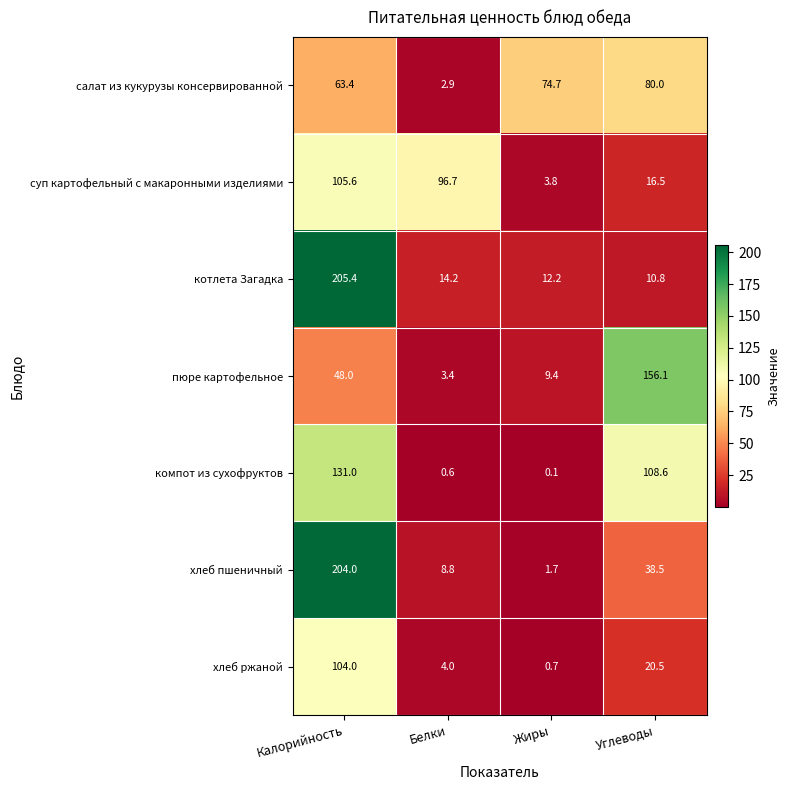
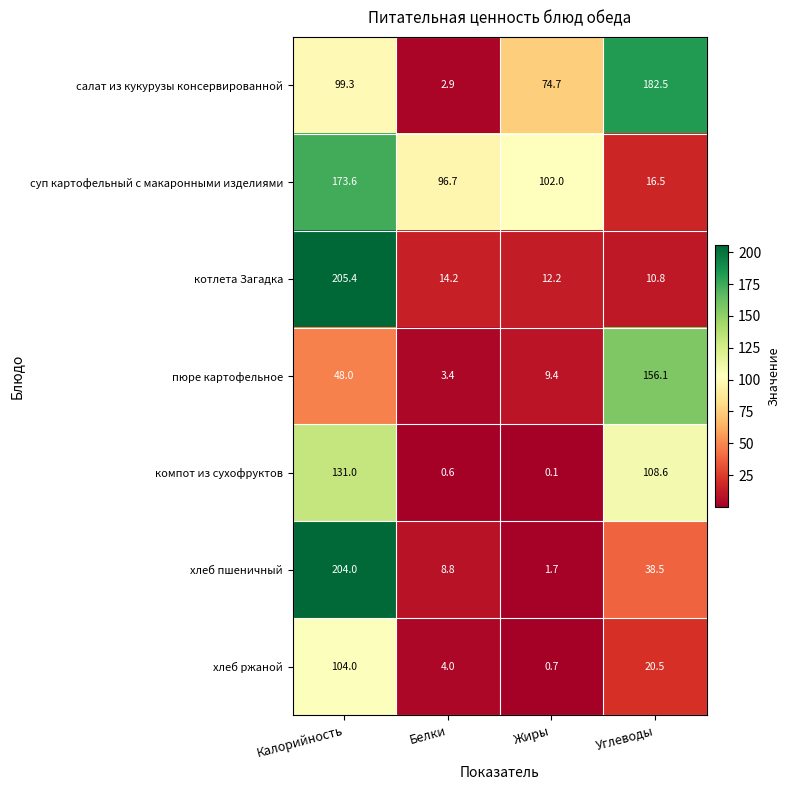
салат из кукурузы консервированной, Калорийность: 63.4 -> 99.3
салат из кукурузы консервированной, Углеводы: 80.0 -> 182.5
суп картофельный с макаронными изделиями, Калорийность: 105.6 -> 173.6
суп картофельный с макаронными изделиями, Жиры: 3.8 -> 102.0
